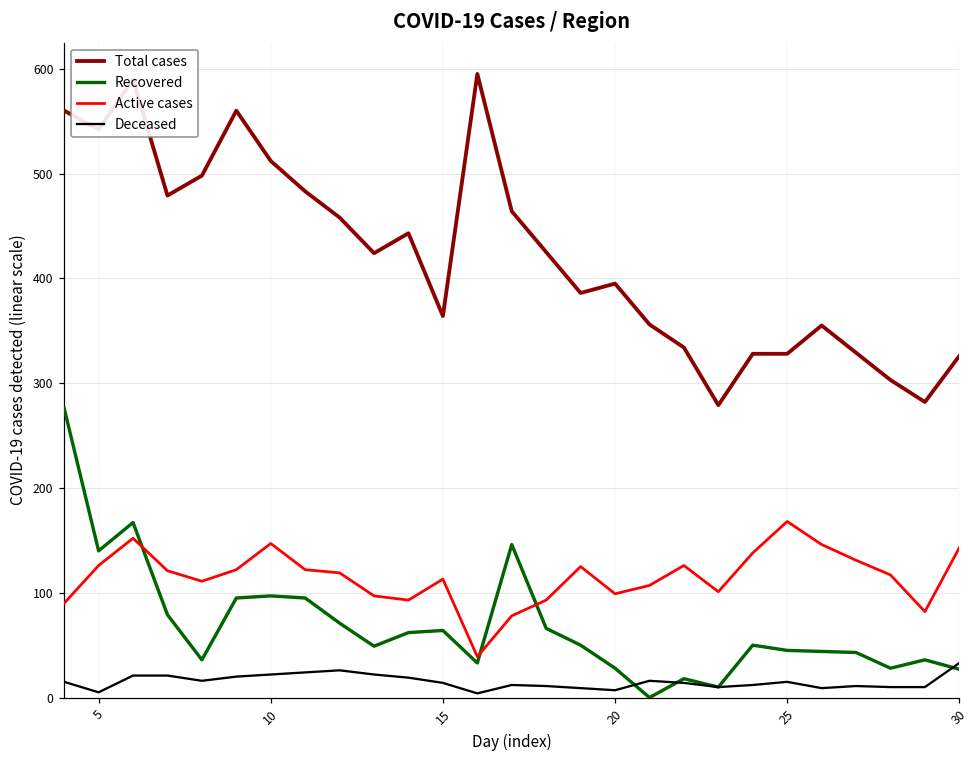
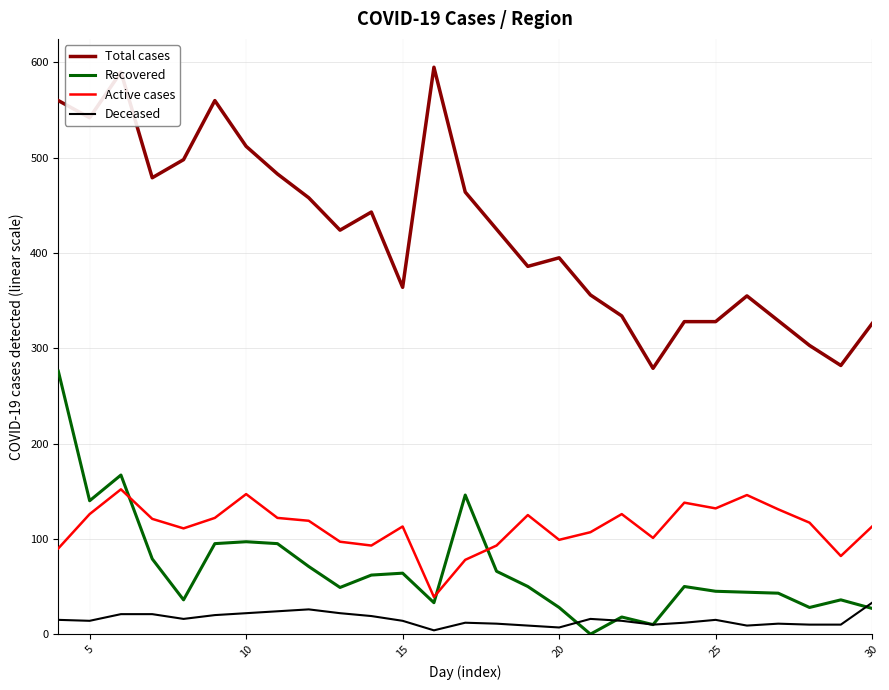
Deceased, 5: 5 -> 14
Active cases, 25: 170 -> 130
Active cases, 30: 140 -> 110
